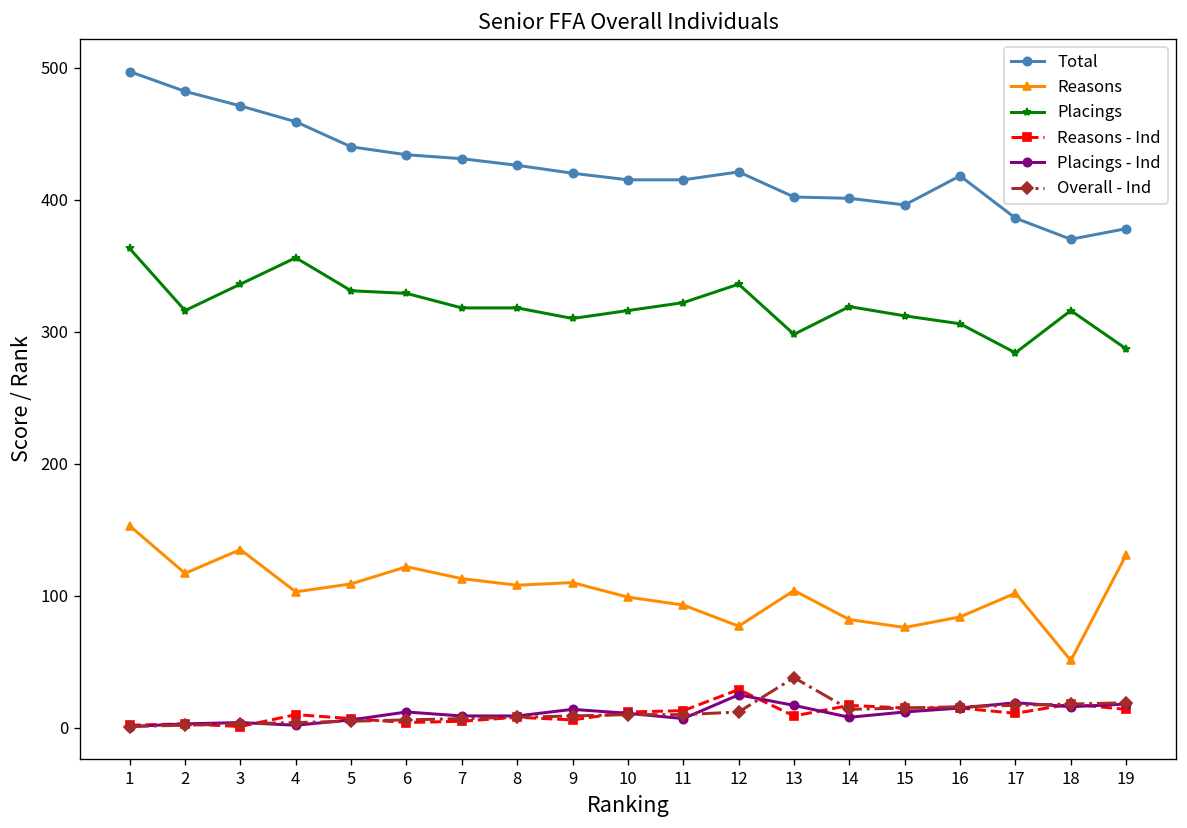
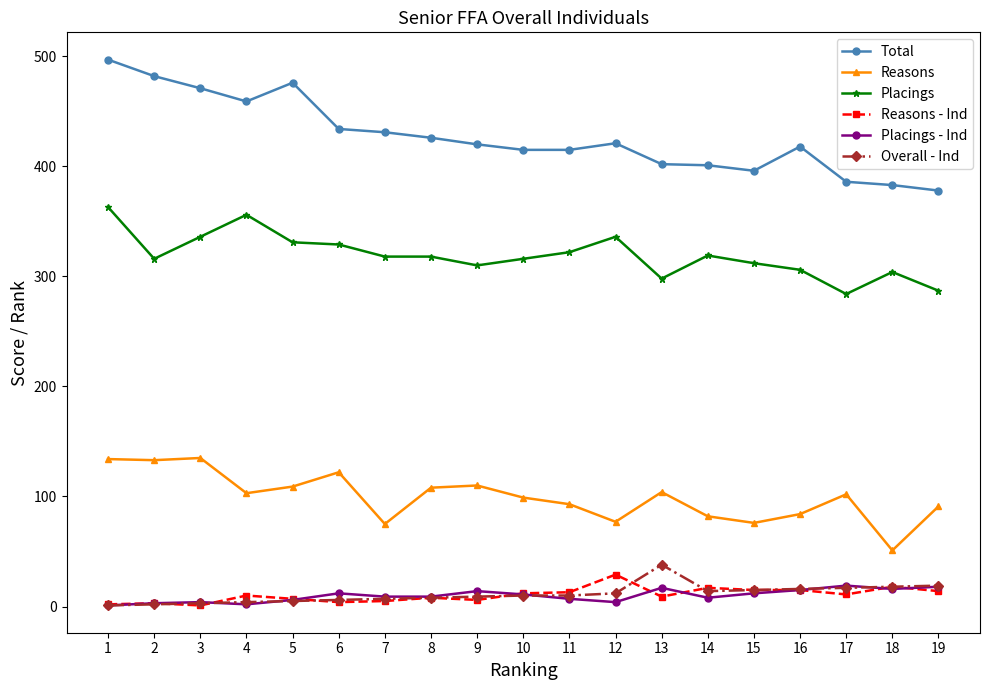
Reasons, 1: 153 -> 134
Reasons, 2: 117 -> 133
Total, 5: 440 -> 476
Reasons, 7: 113 -> 75
Placings - Ind, 12: 25 -> 4
Total, 18: 370 -> 383
Placings, 18: 316 -> 304
Reasons, 19: 131 -> 91
